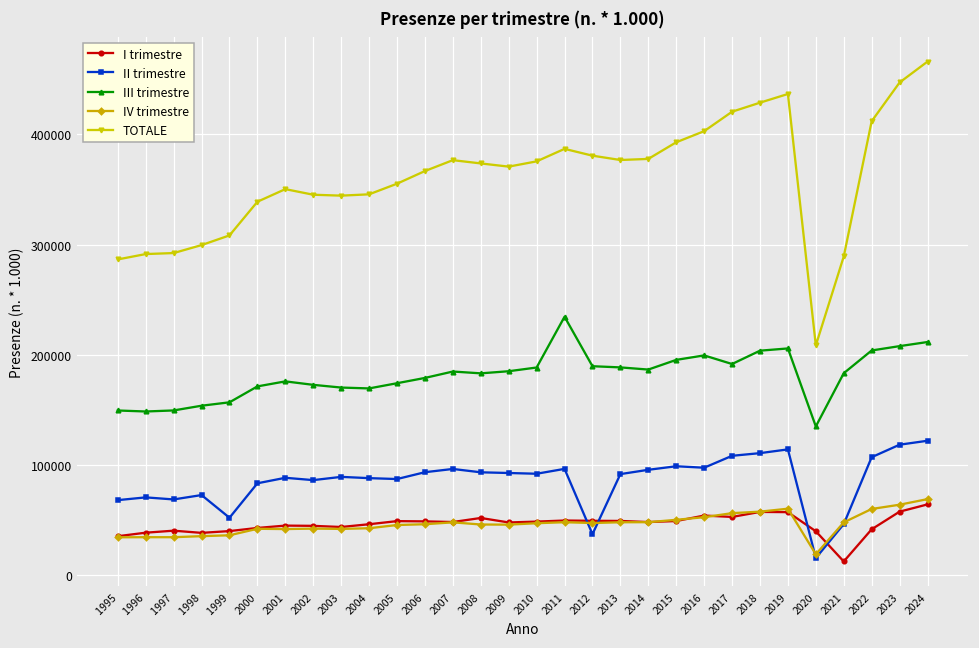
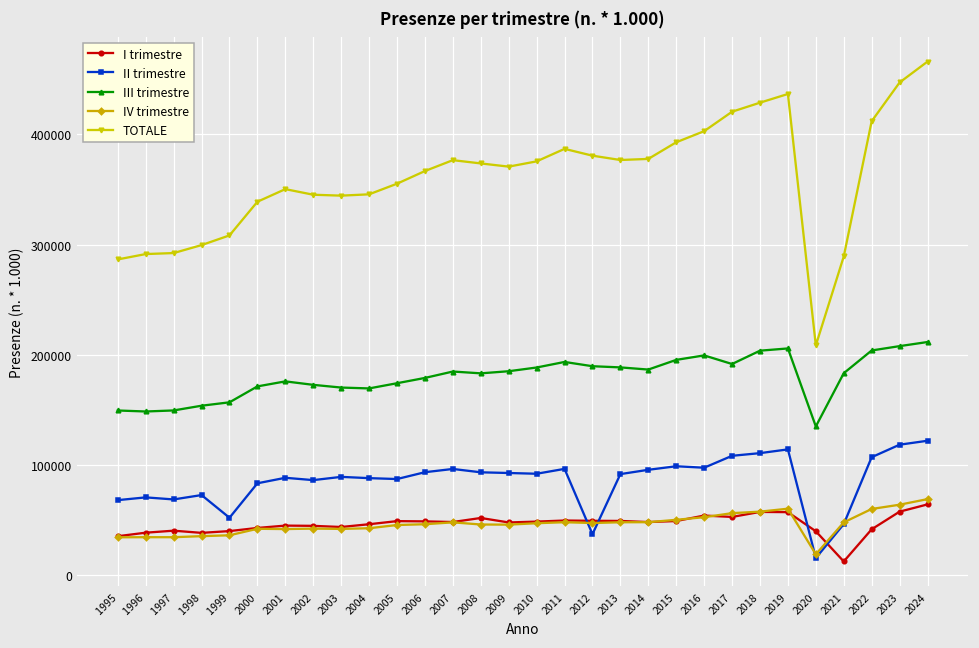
III trimestre, 2011: 234000 -> 193000
